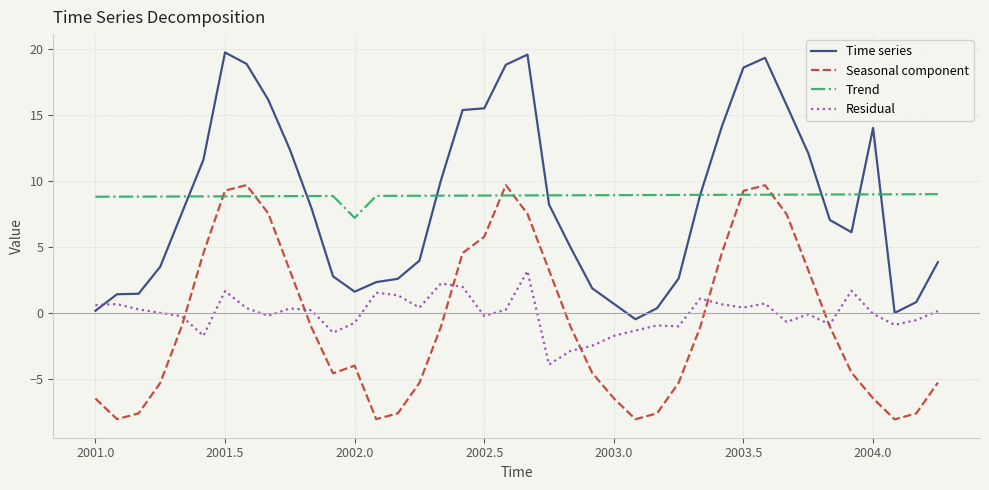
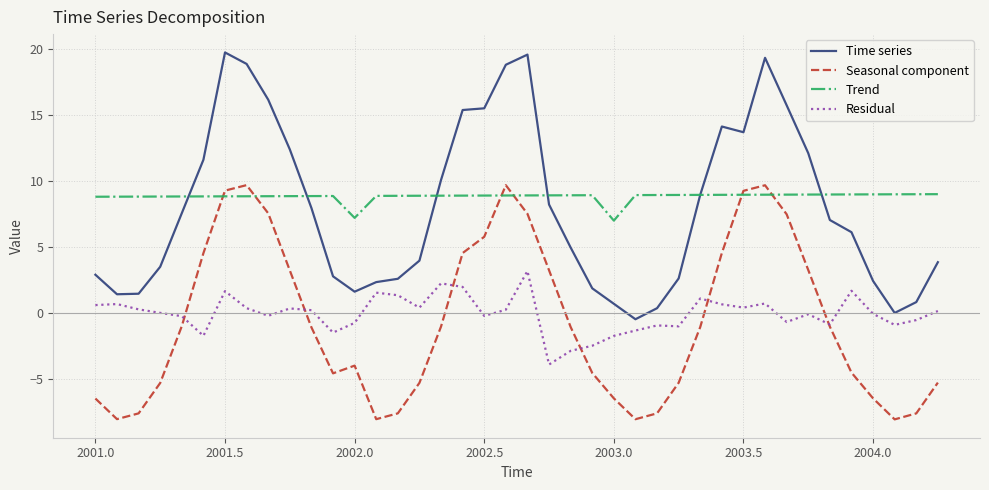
Time series, 2001.0: 0.2 -> 2.9
Trend, 2003.0: 8.9 -> 7.0
Time series, 2003.5: 18.6 -> 13.7
Time series, 2004.0: 14.0 -> 2.4
